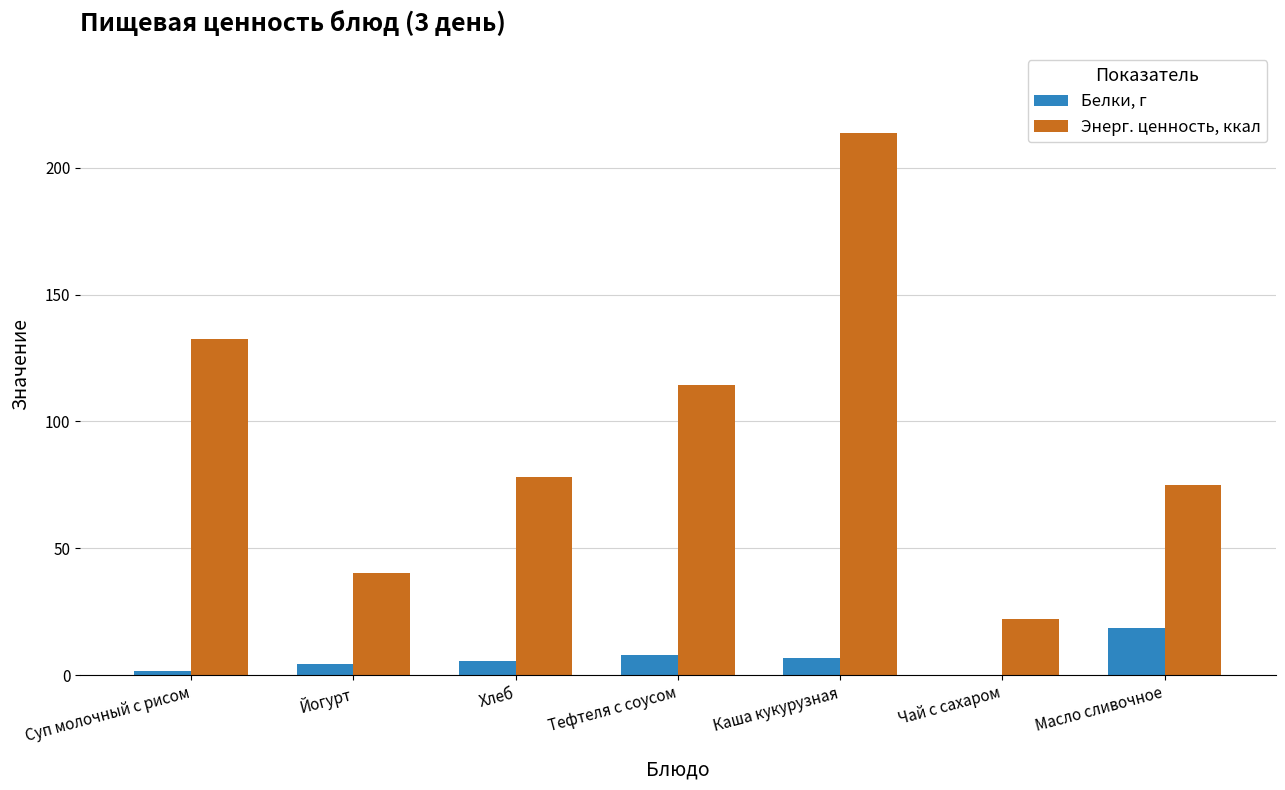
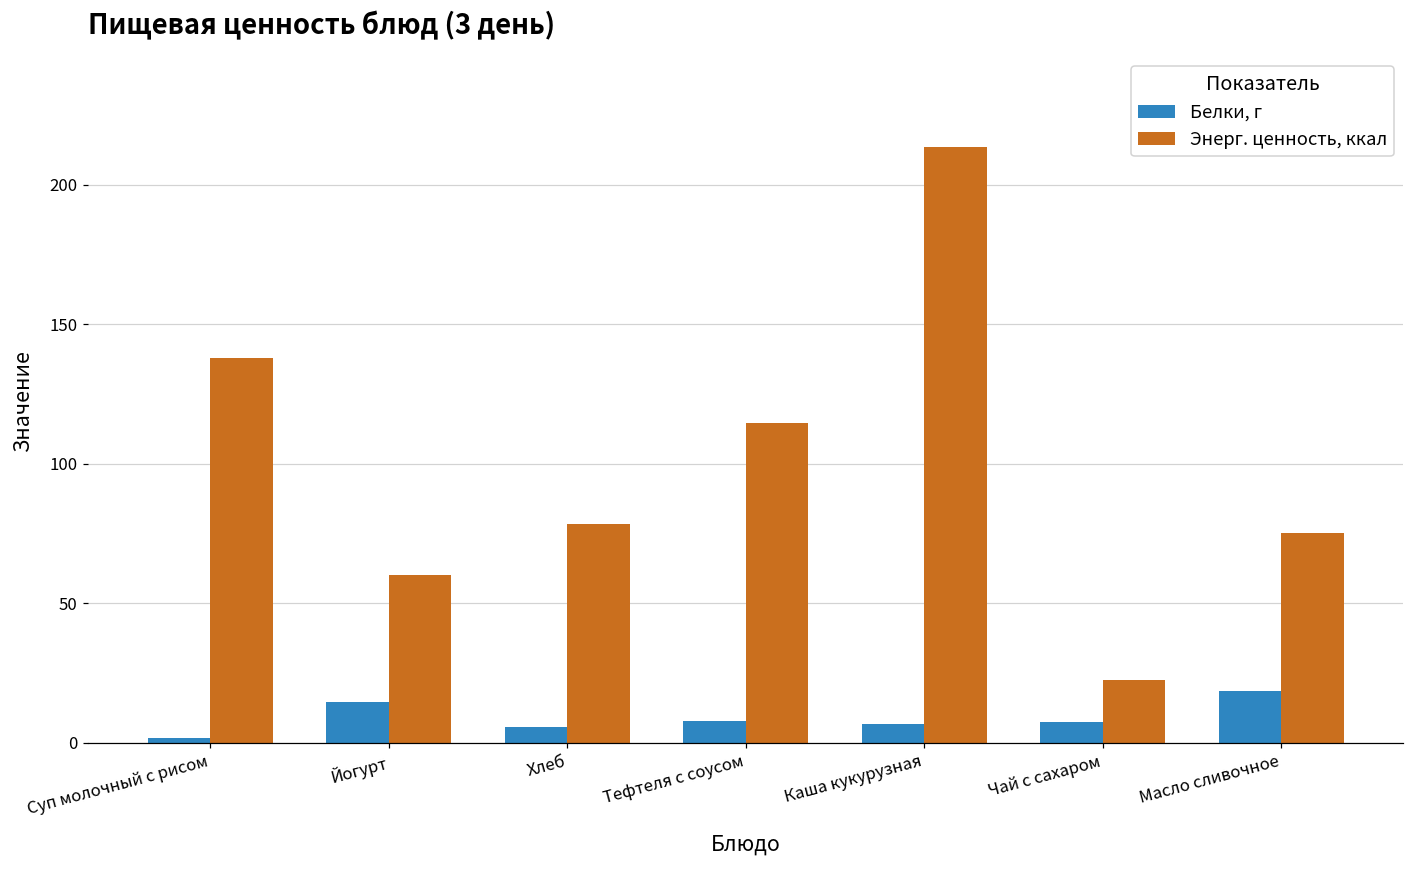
Энерг. ценность, ккал, Суп молочный с рисом: 132 -> 138
Белки, г, Йогурт: 4 -> 15
Энерг. ценность, ккал, Йогурт: 40 -> 60
Белки, г, Чай с сахаром: 0 -> 7
